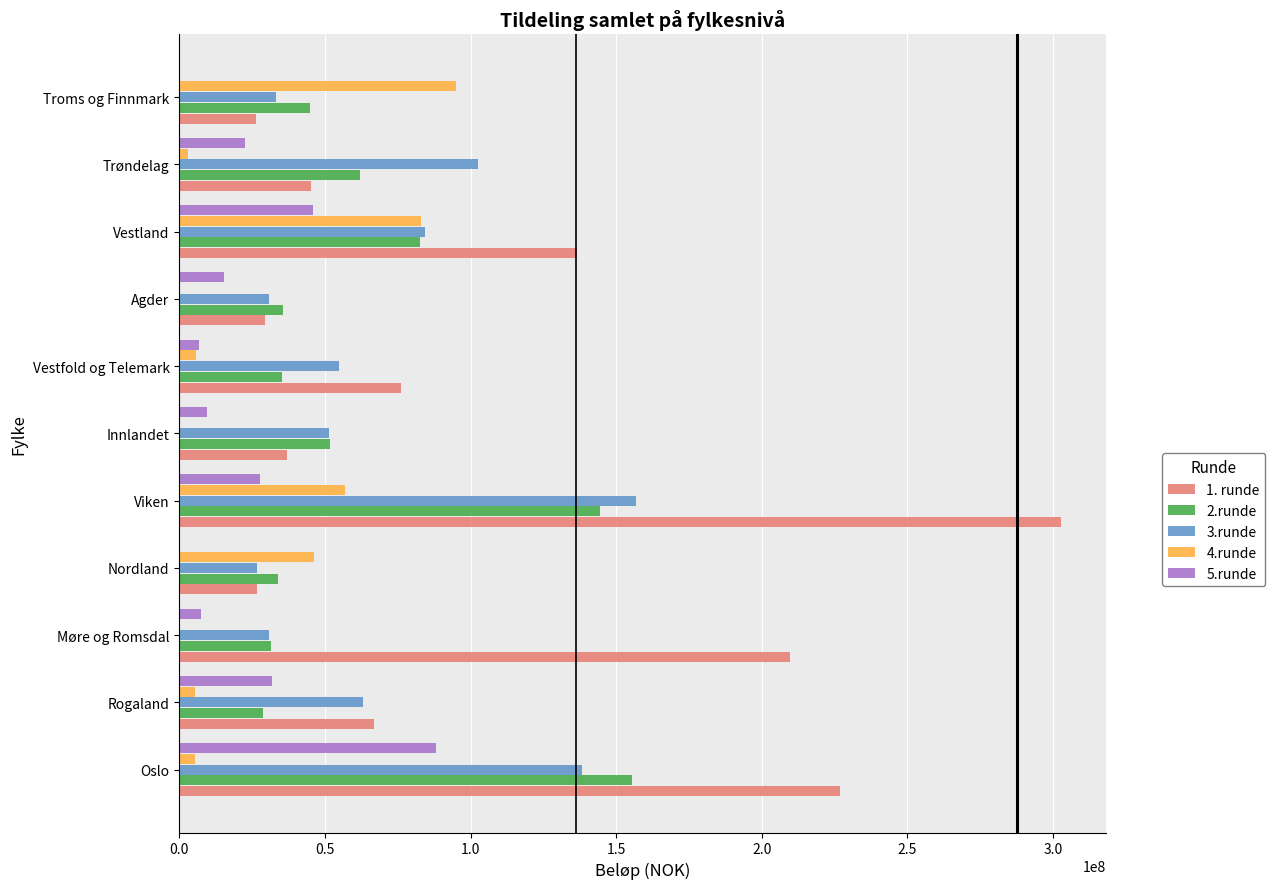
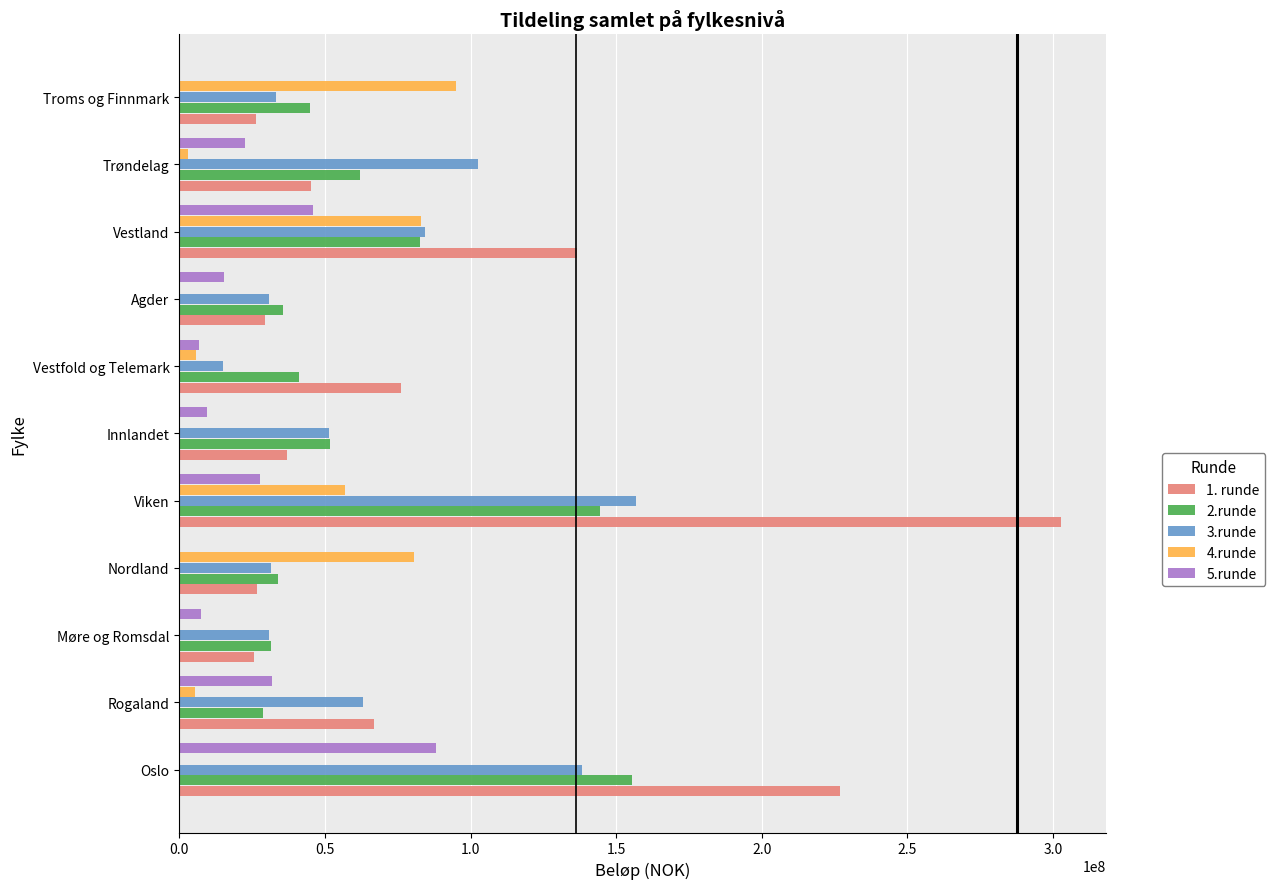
3.runde, Vestfold og Telemark: 55000000 -> 15000000
2.runde, Vestfold og Telemark: 35000000 -> 41000000
4.runde, Nordland: 46000000 -> 81000000
3.runde, Nordland: 27000000 -> 31000000
1. runde, Møre og Romsdal: 210000000 -> 26000000
4.runde, Oslo: 6000000 -> 0
